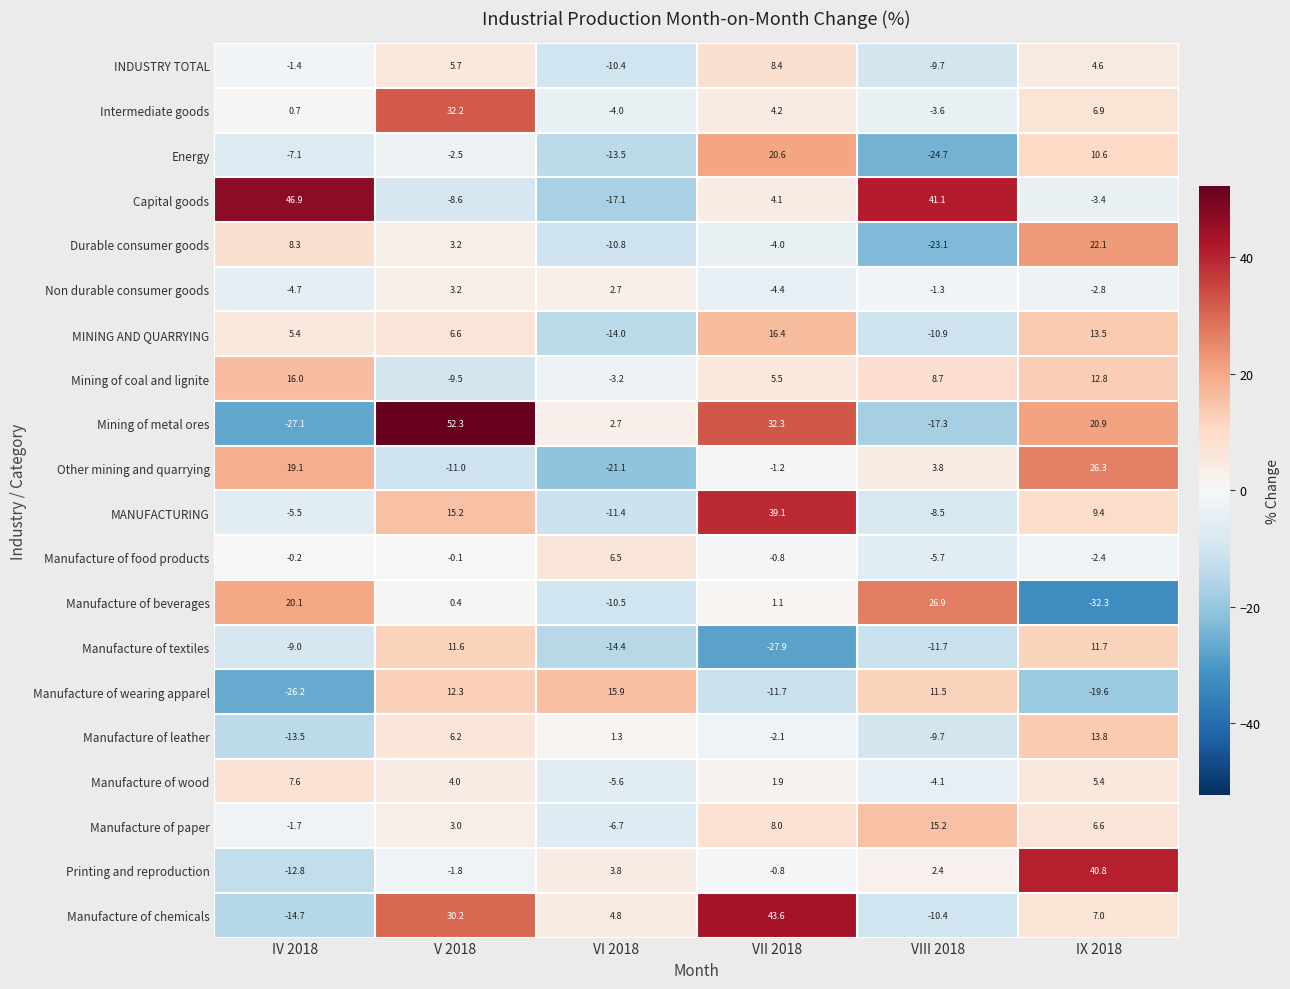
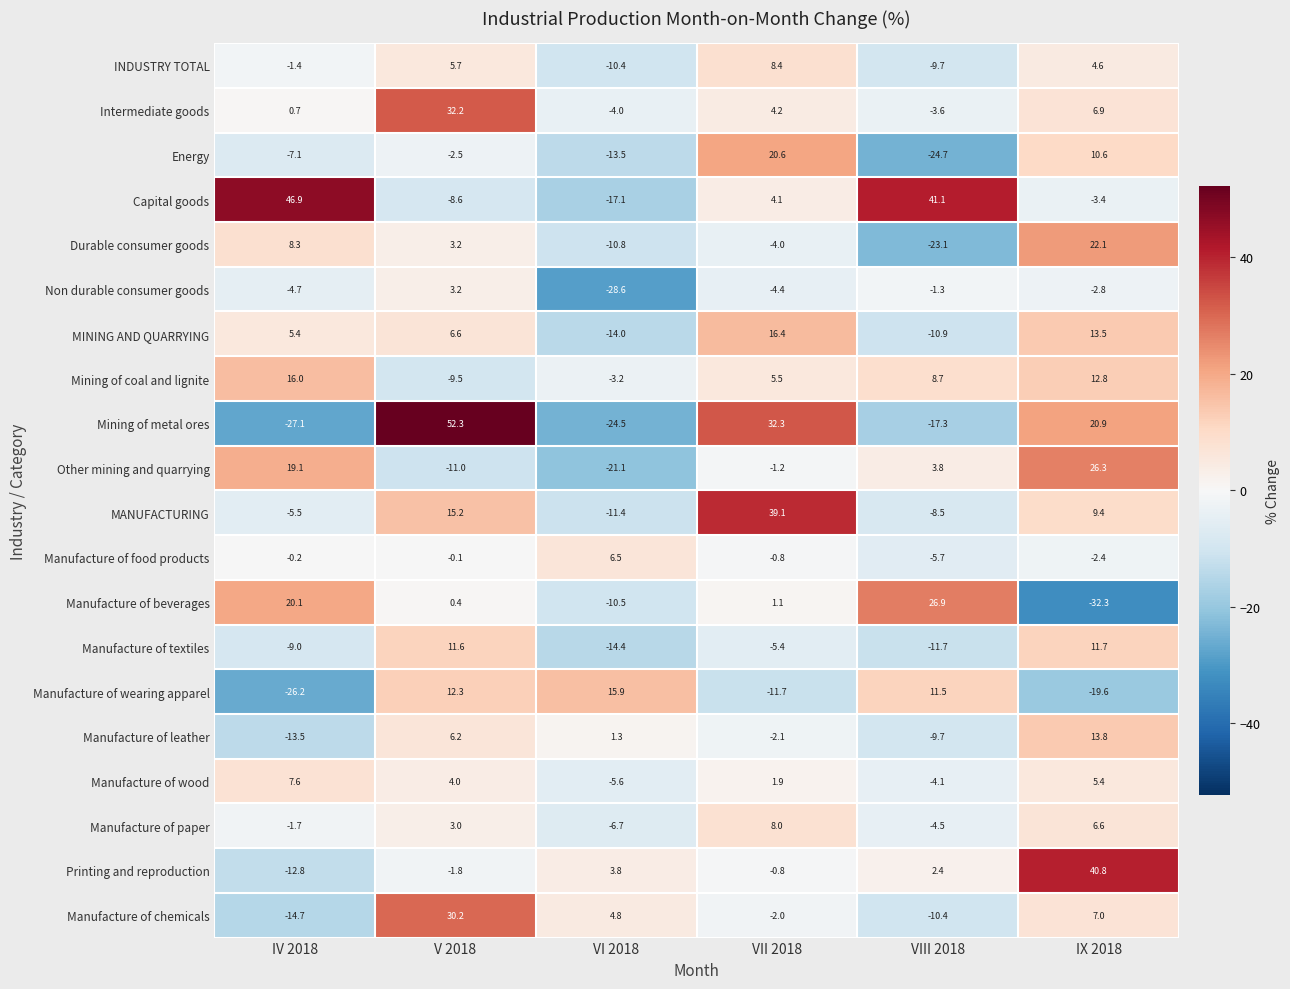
Non durable consumer goods, VI 2018: 2.7 -> -28.6
Mining of metal ores, VI 2018: 2.7 -> -24.5
Manufacture of textiles, VII 2018: -27.9 -> -5.4
Manufacture of paper, VIII 2018: 15.2 -> -4.5
Manufacture of chemicals, VII 2018: 43.6 -> -2.0
